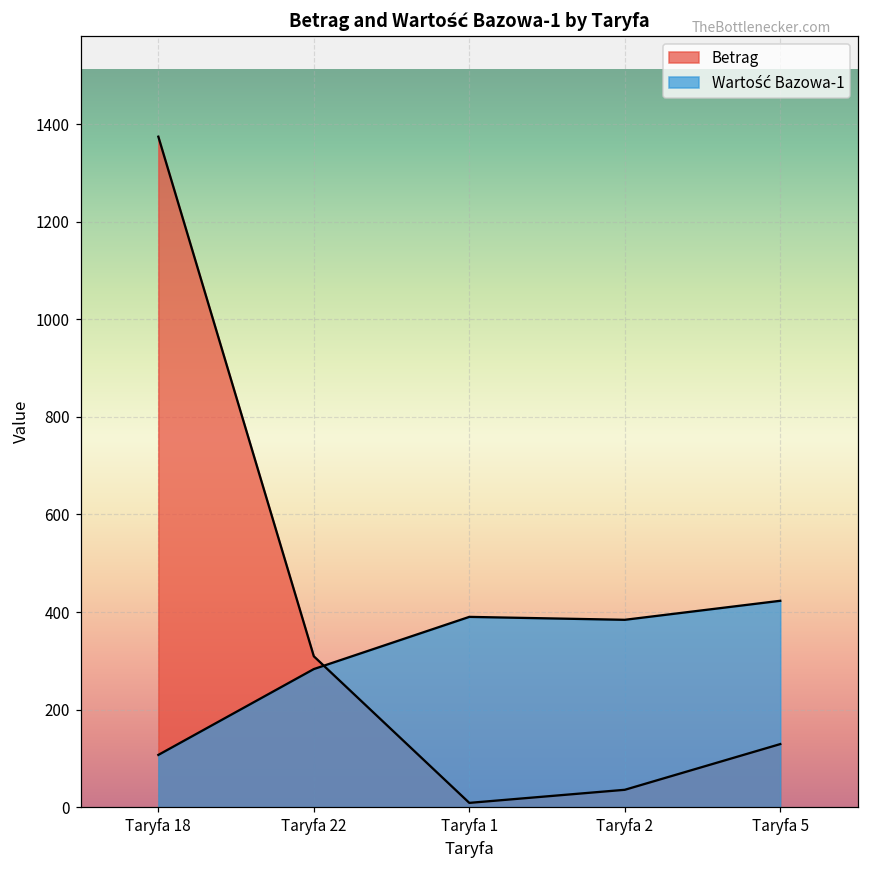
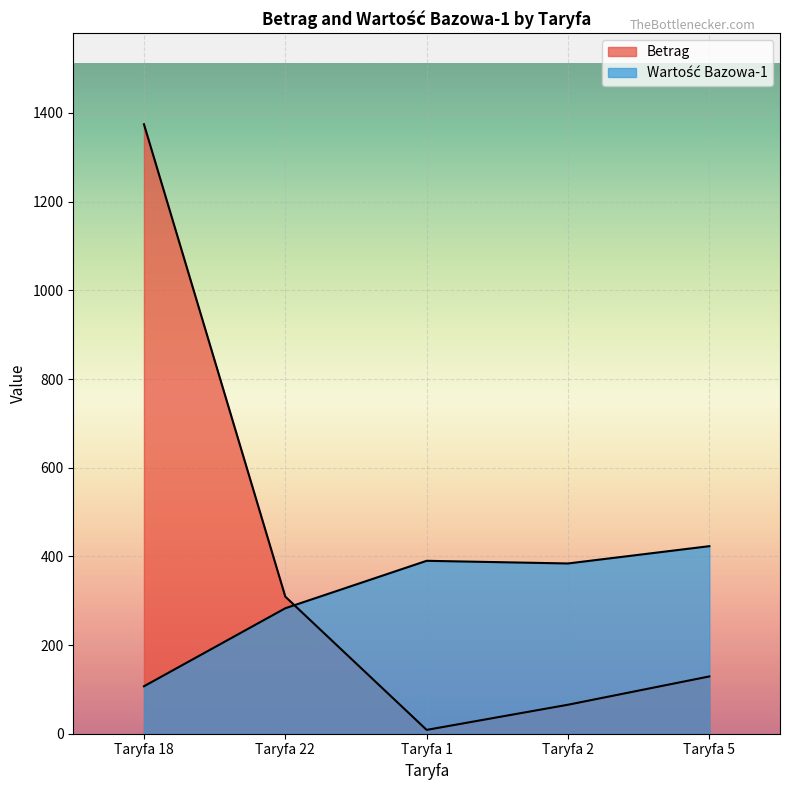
Betrag, Taryfa 2: 40 -> 70
